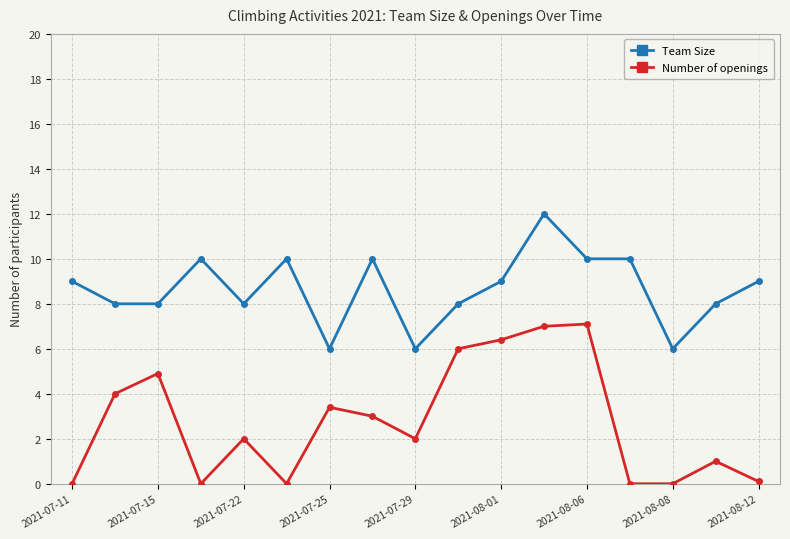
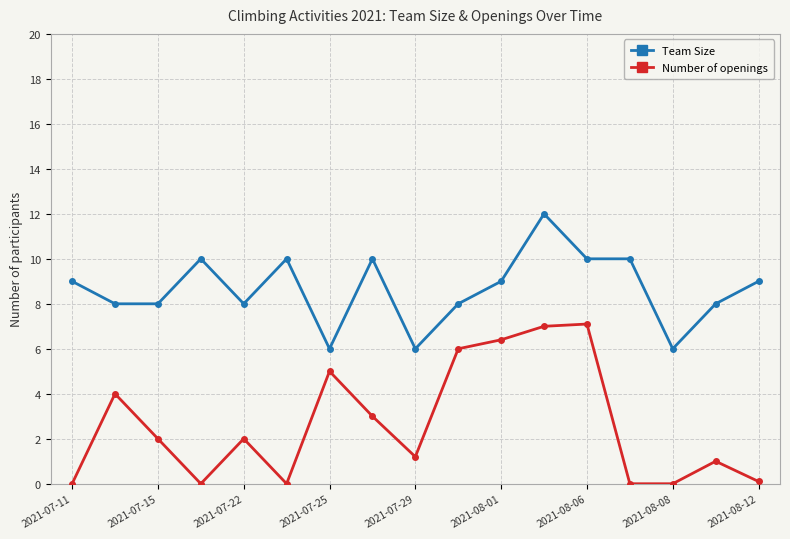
Number of openings, 2021-07-15: 4.9 -> 2.0
Number of openings, 2021-07-25: 3.4 -> 5.0
Number of openings, 2021-07-29: 2.0 -> 1.2
